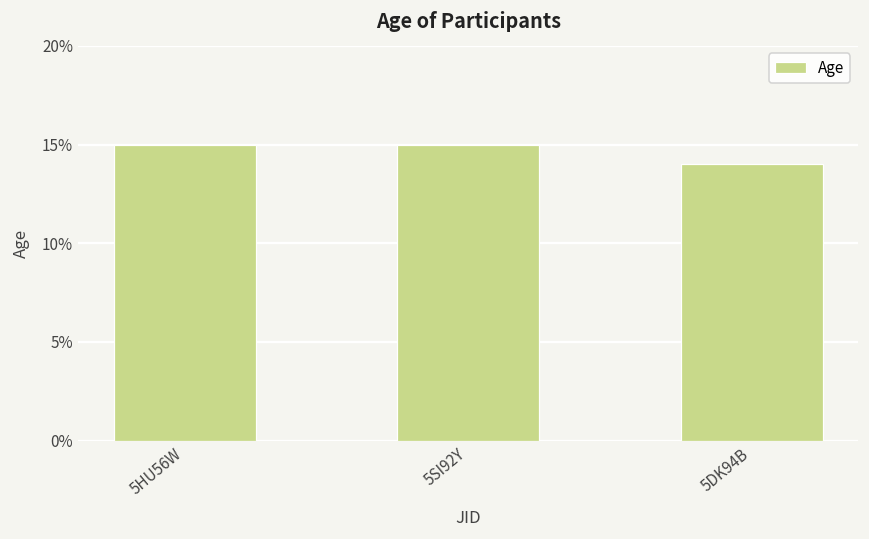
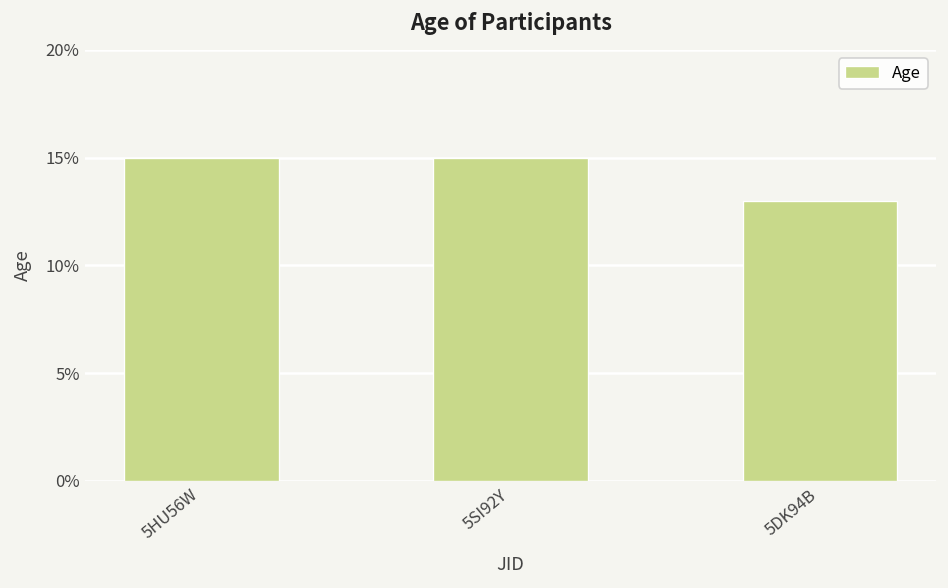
5DK94B: 14% -> 13%
